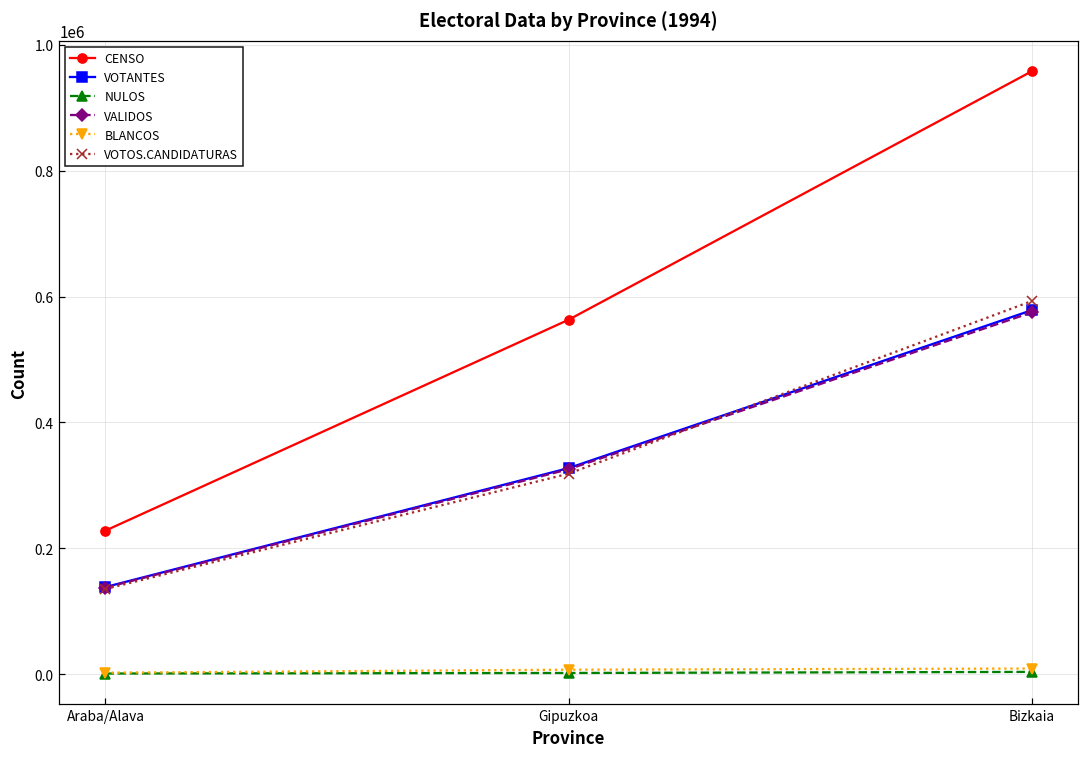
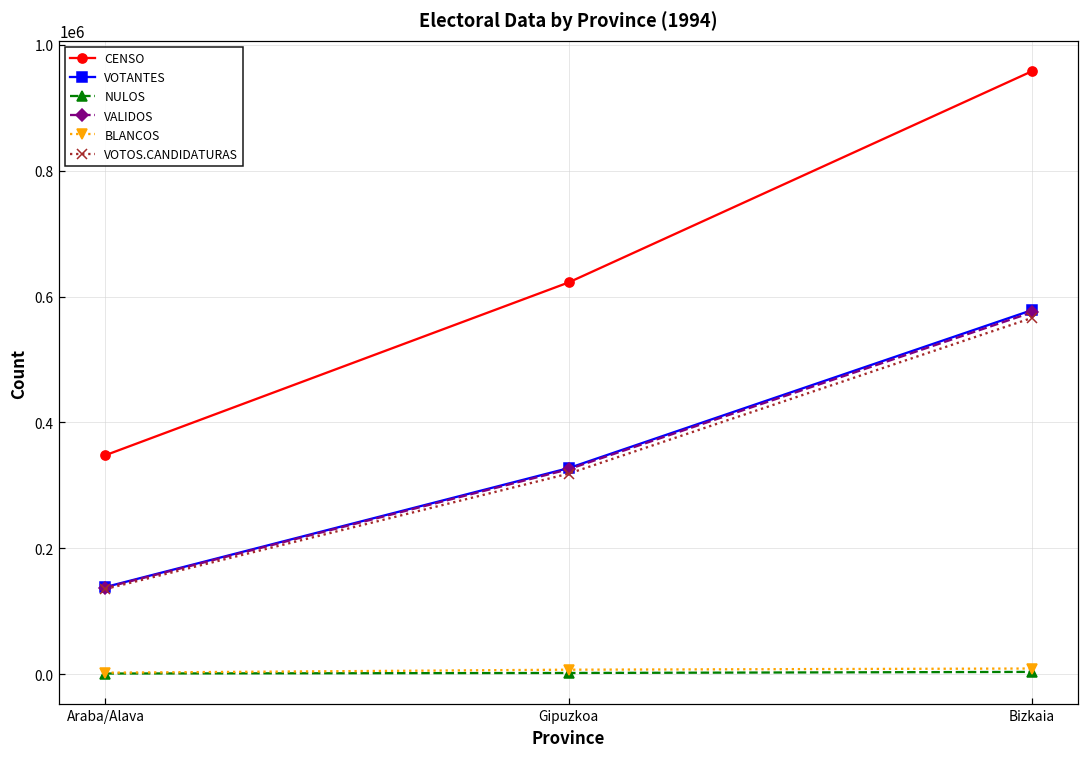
CENSO, Araba/Alava: 230000 -> 350000
CENSO, Gipuzkoa: 560000 -> 620000
VOTOS.CANDIDATURAS, Bizkaia: 590000 -> 570000
